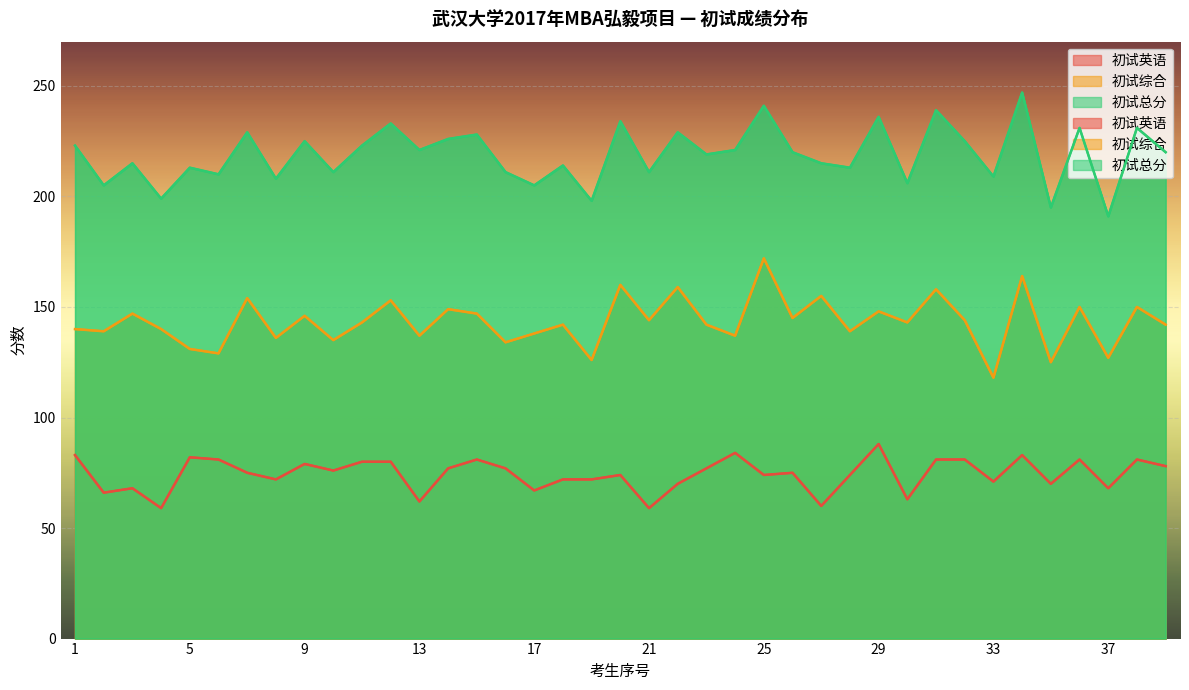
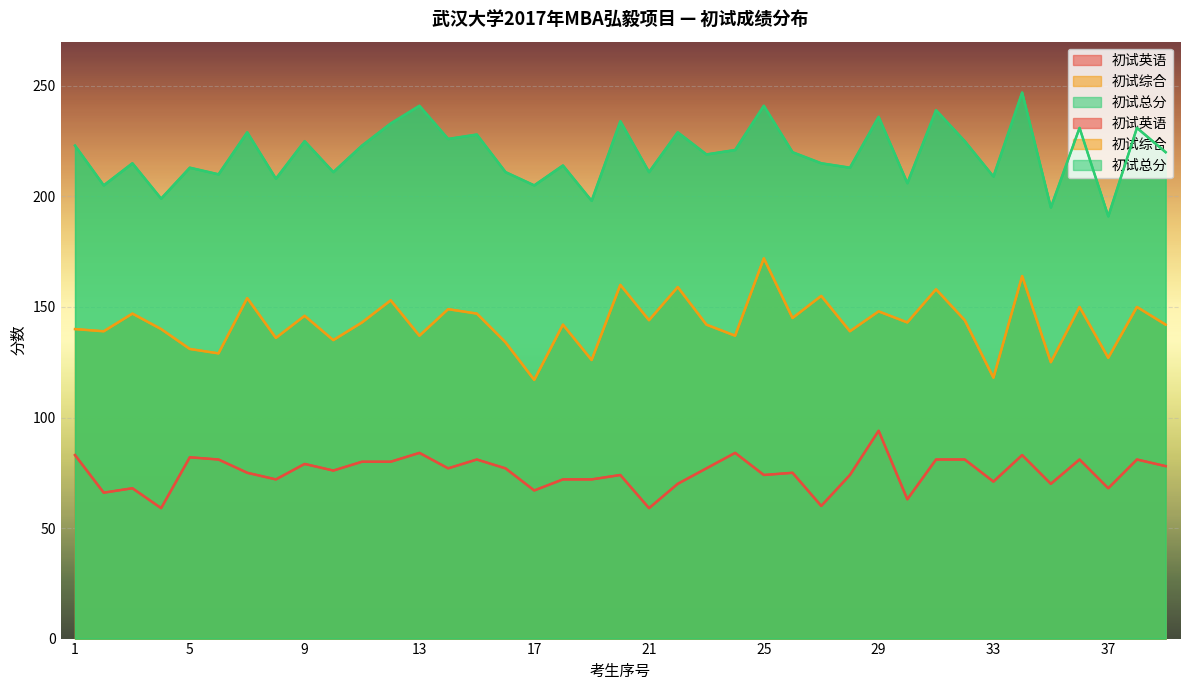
初试英语, 13: 62 -> 84
初试总分, 13: 221 -> 241
初试综合, 17: 138 -> 117
初试英语, 29: 88 -> 94
